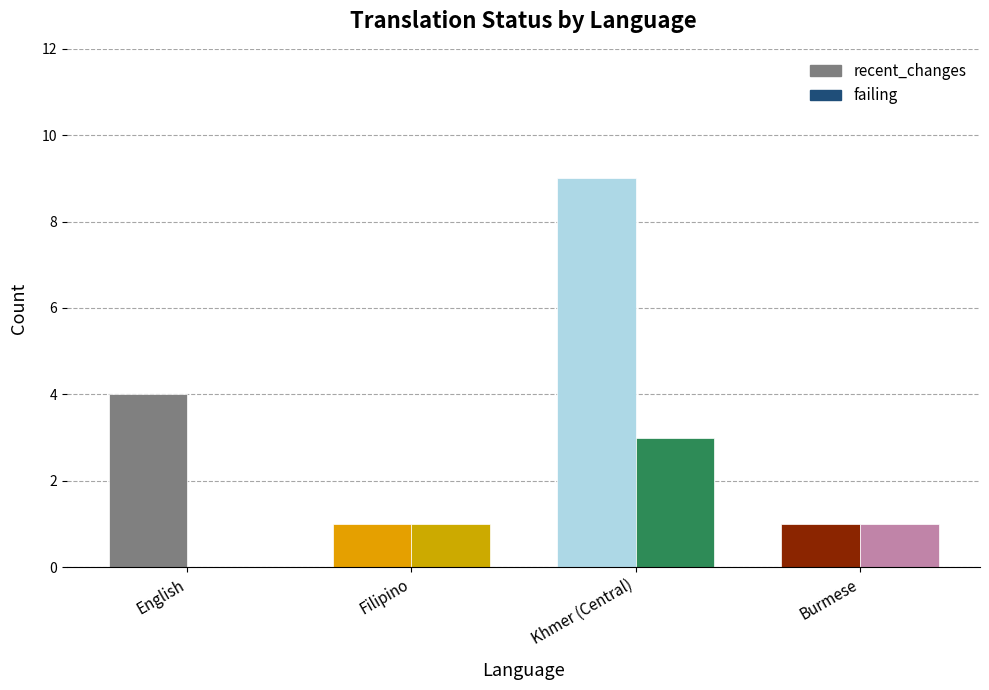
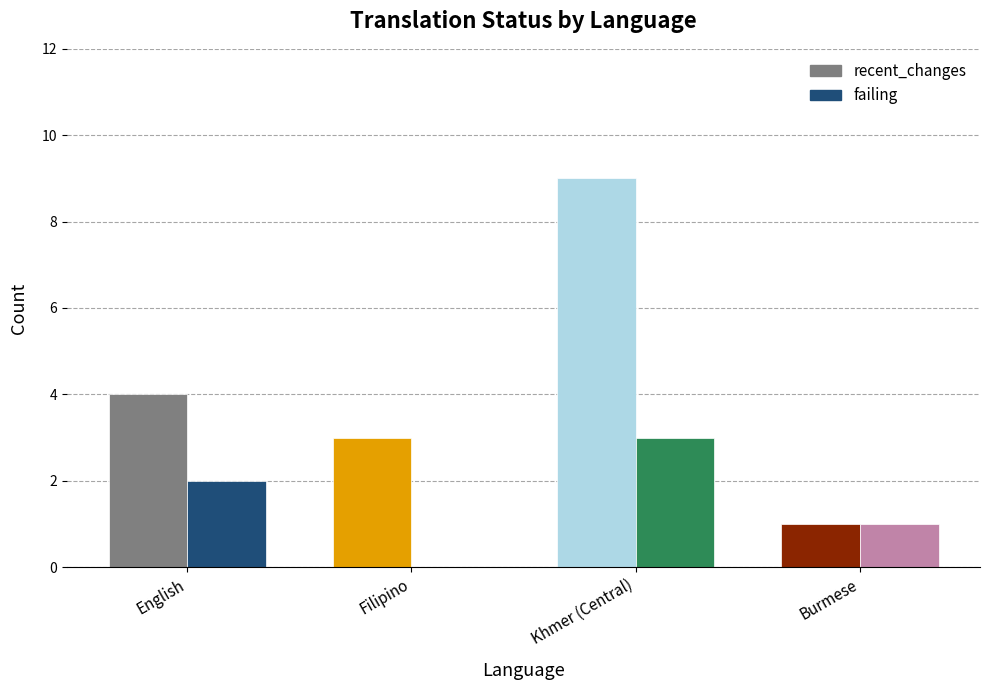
failing, English: 0 -> 2
recent_changes, Filipino: 1 -> 3
failing, Filipino: 1 -> 0
